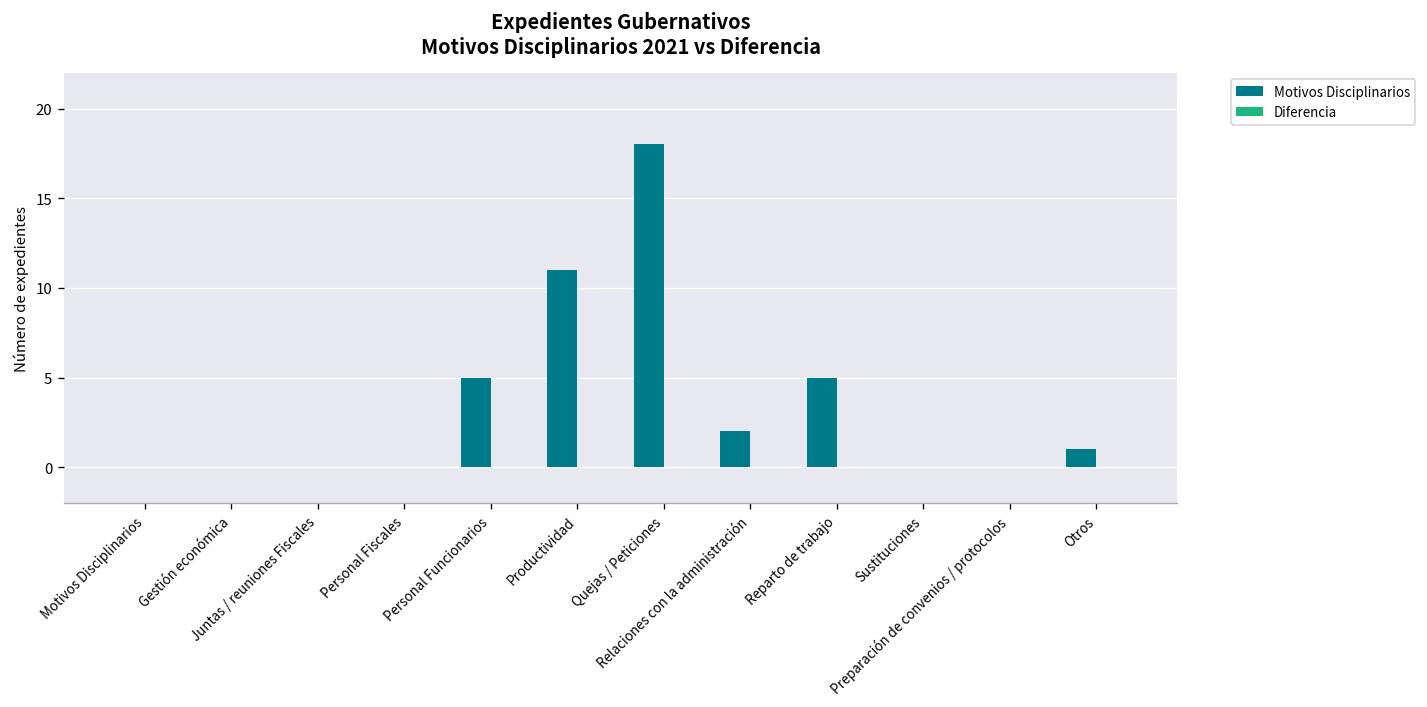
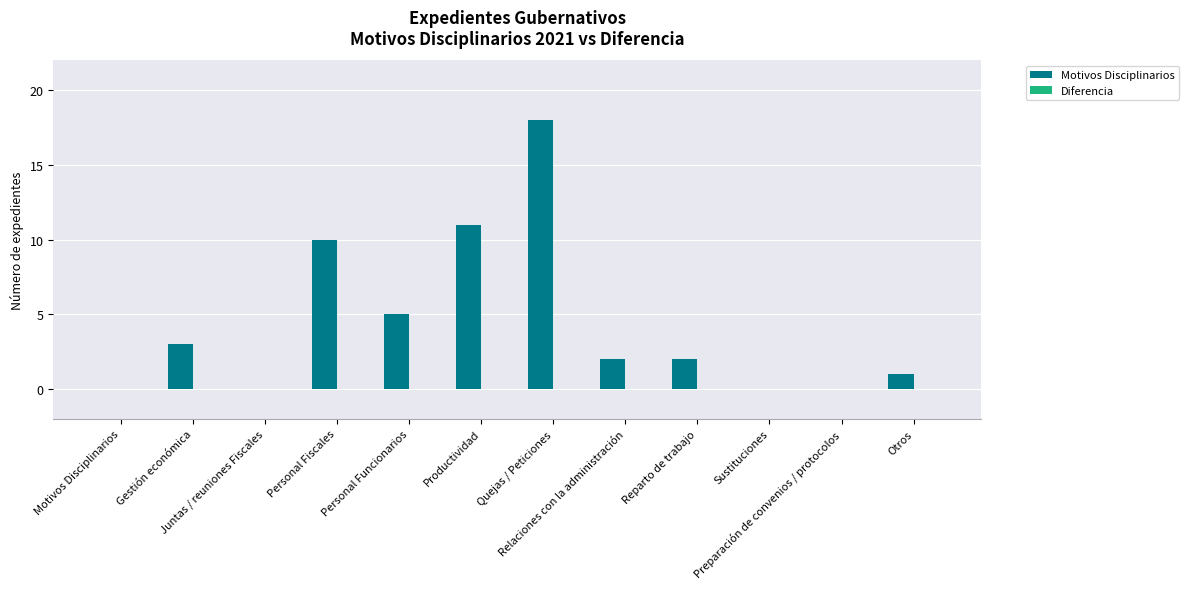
Motivos Disciplinarios, Gestión económica: 0 -> 3
Motivos Disciplinarios, Personal Fiscales: 0 -> 10
Motivos Disciplinarios, Reparto de trabajo: 5 -> 2
